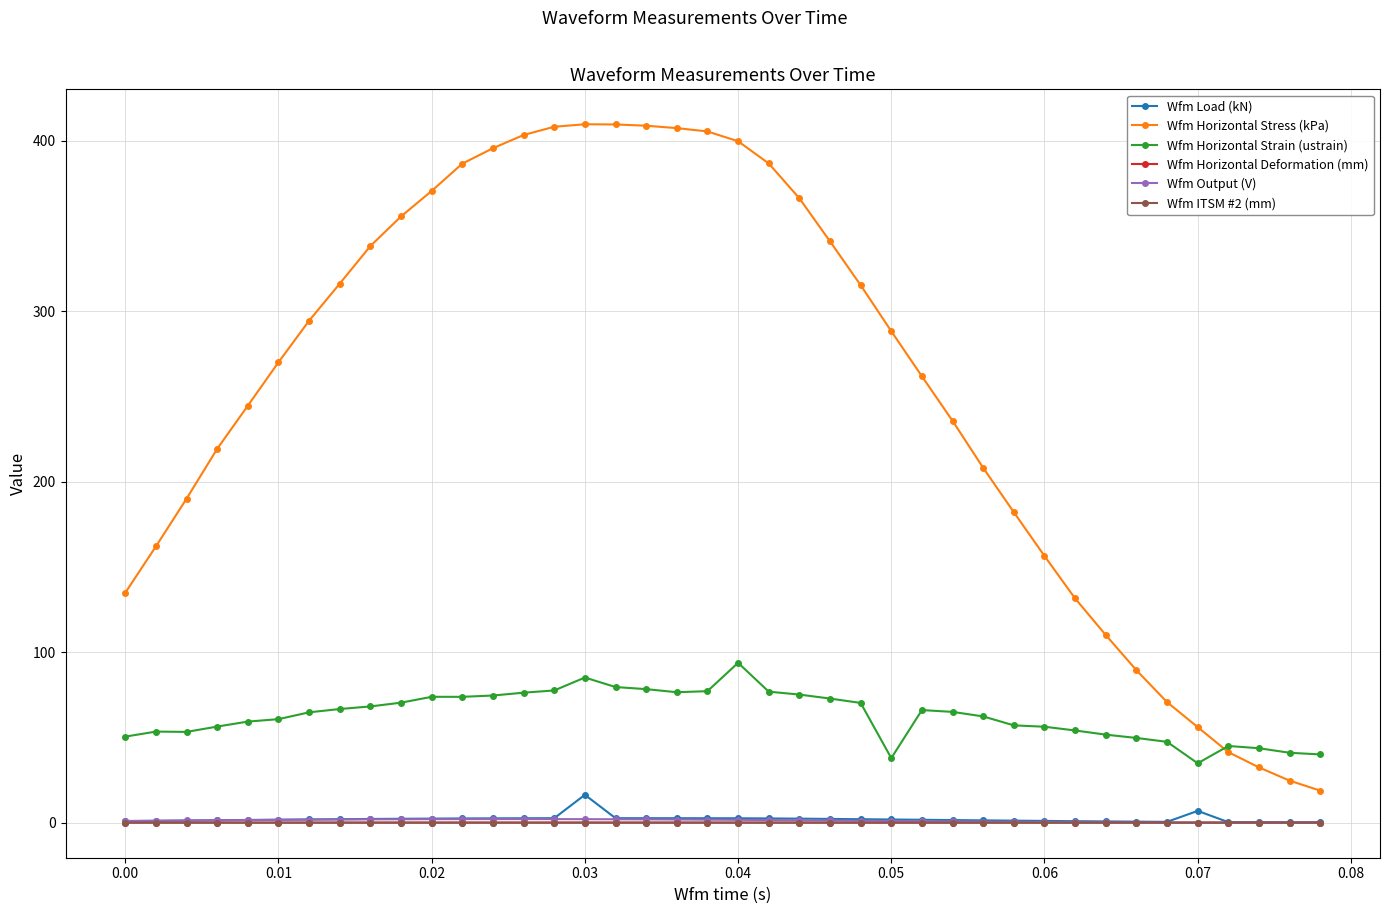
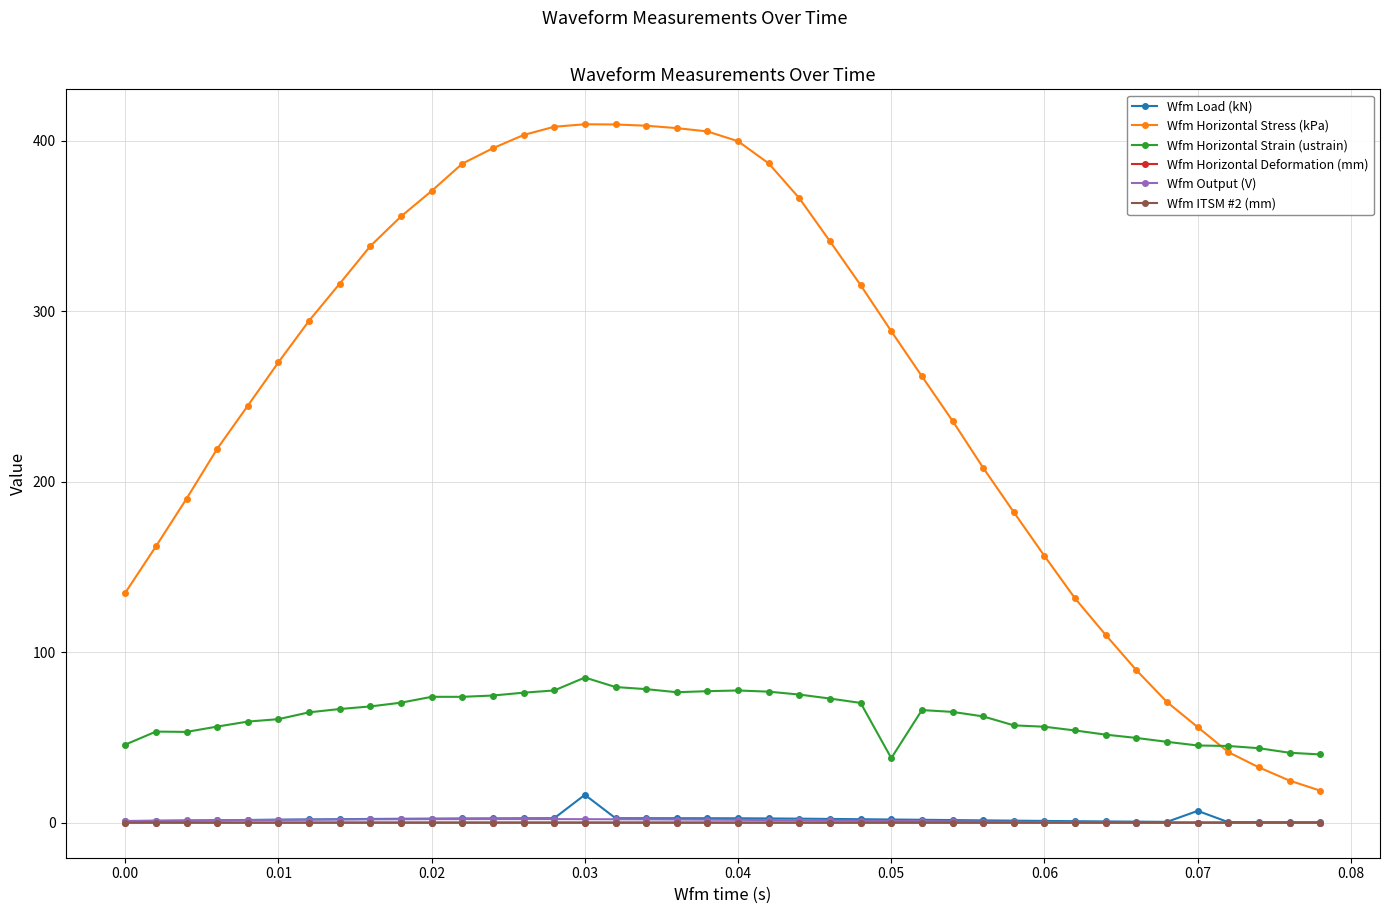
Wfm Horizontal Strain (ustrain), 0.00: 50 -> 46
Wfm Horizontal Strain (ustrain), 0.04: 94 -> 78
Wfm Horizontal Strain (ustrain), 0.07: 35 -> 45
